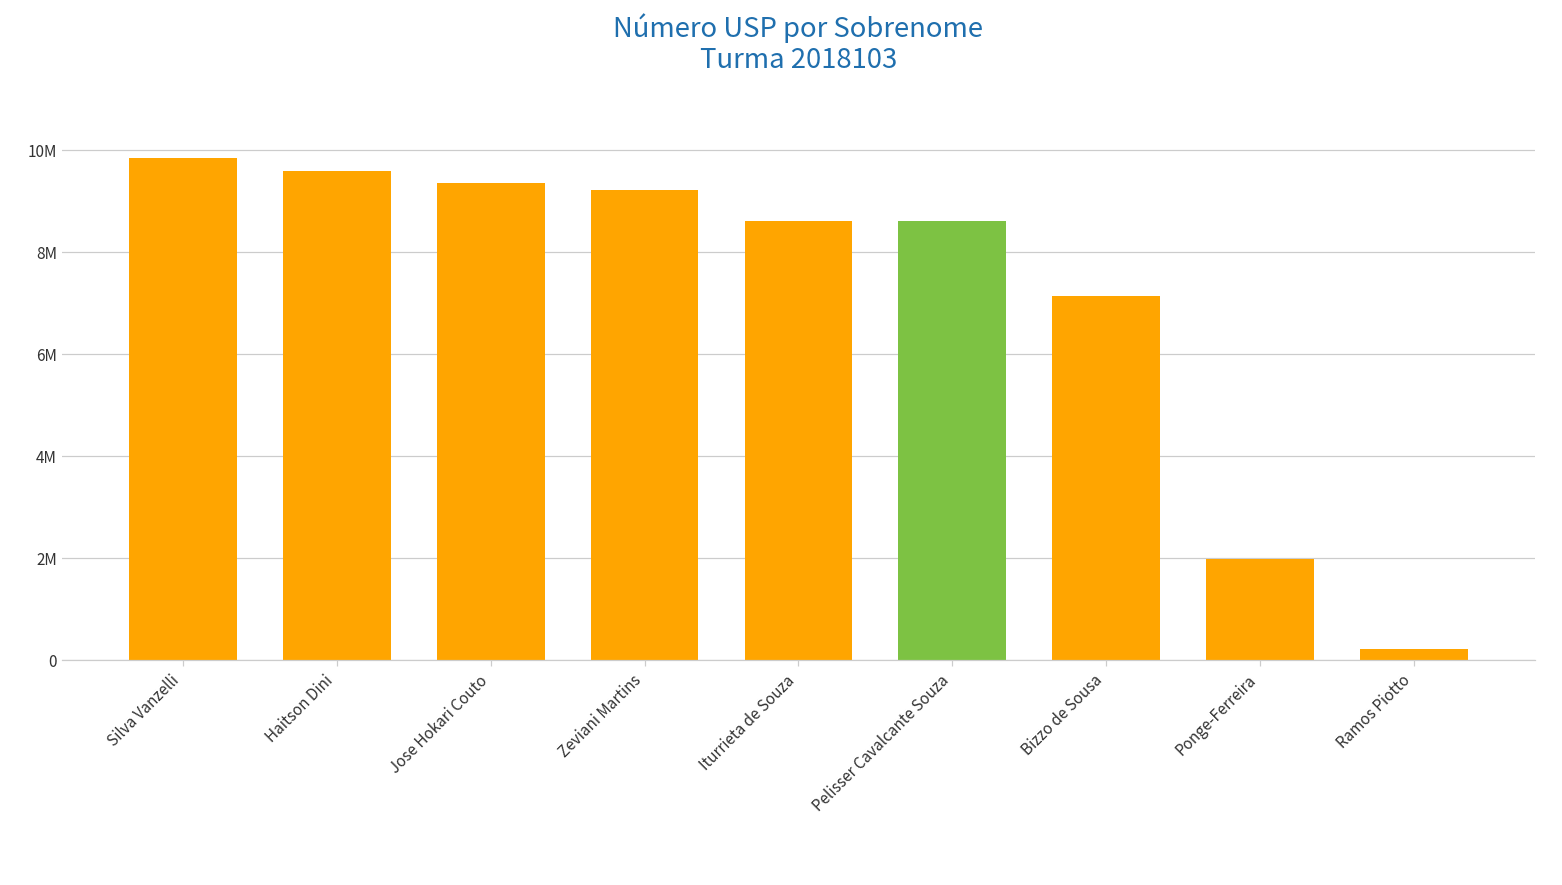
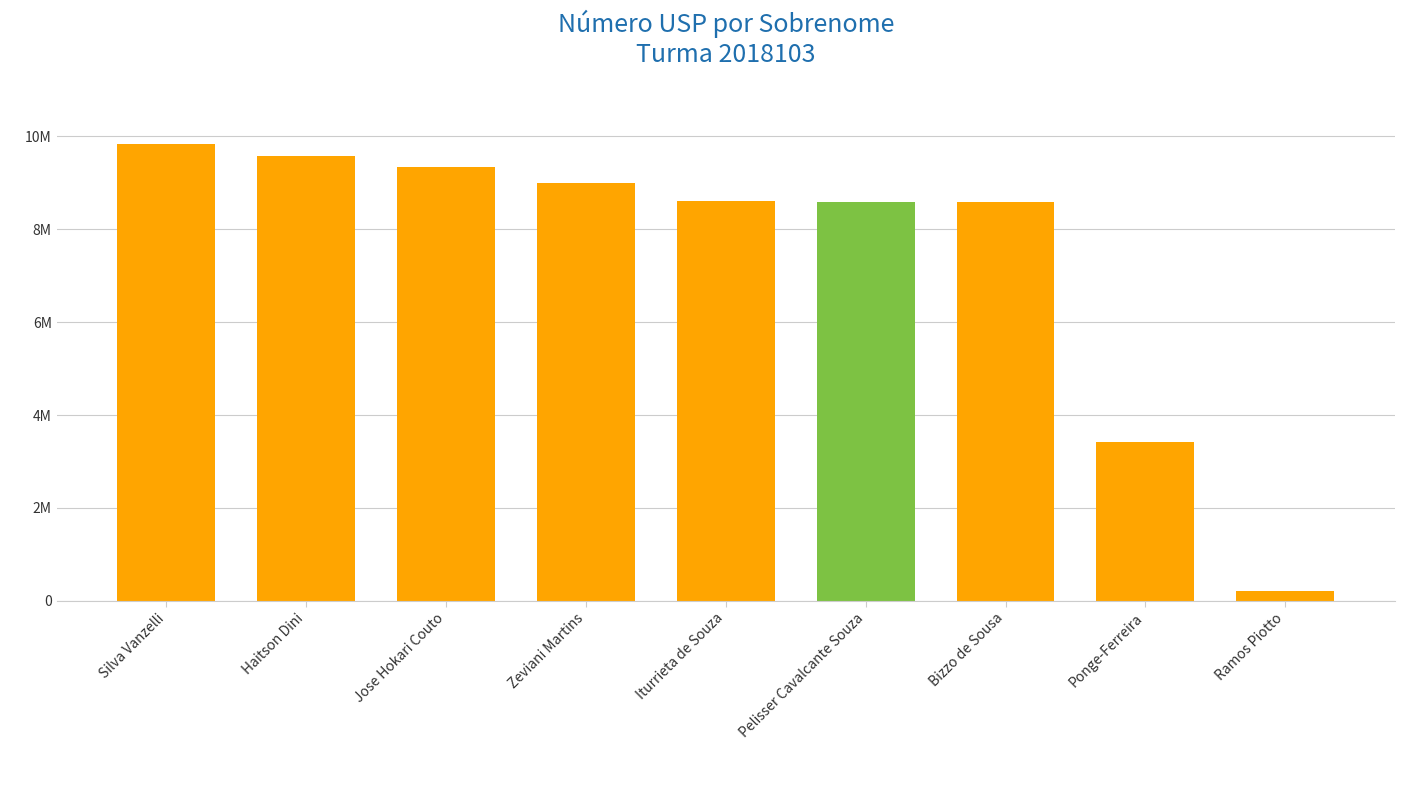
Zeviani Martins: 9200000 -> 9000000
Bizzo de Sousa: 7100000 -> 8600000
Ponge-Ferreira: 2000000 -> 3400000
